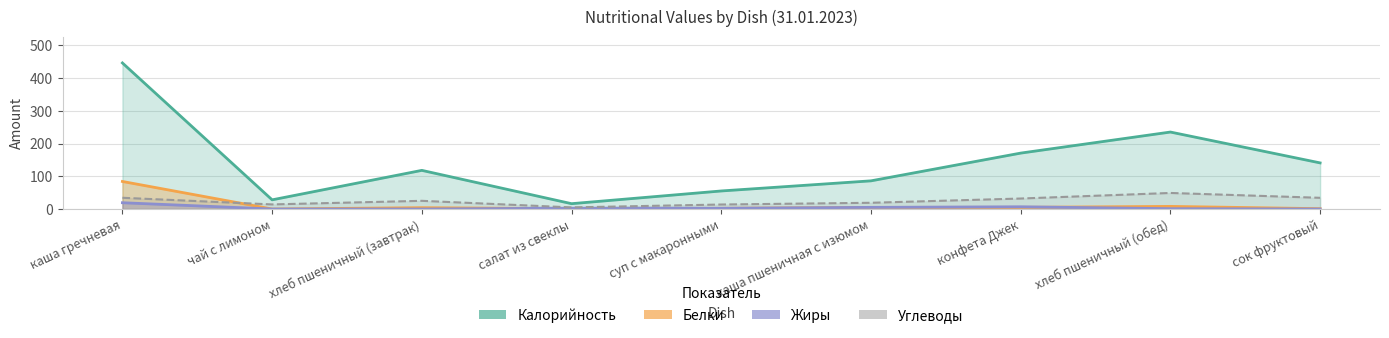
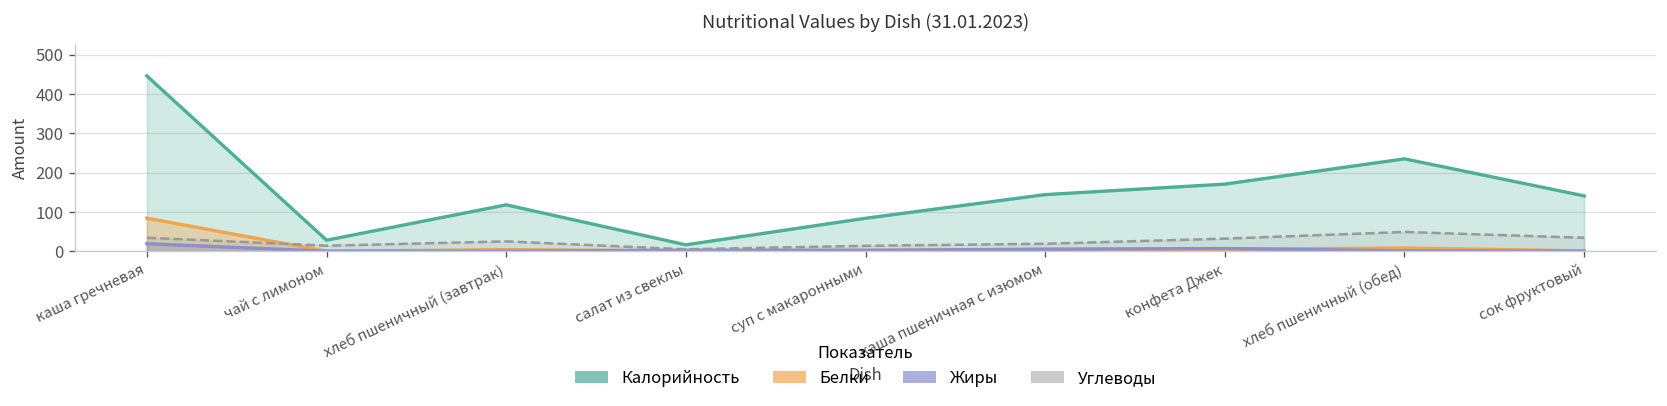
Калорийность, суп с макаронными: 60 -> 80
Калорийность, каша пшеничная с изюмом: 90 -> 140
